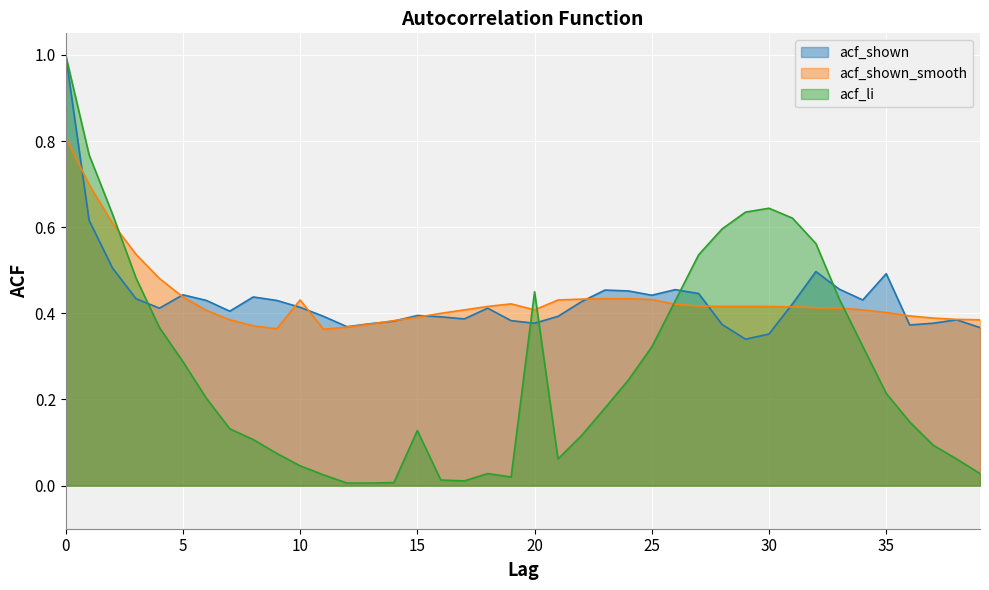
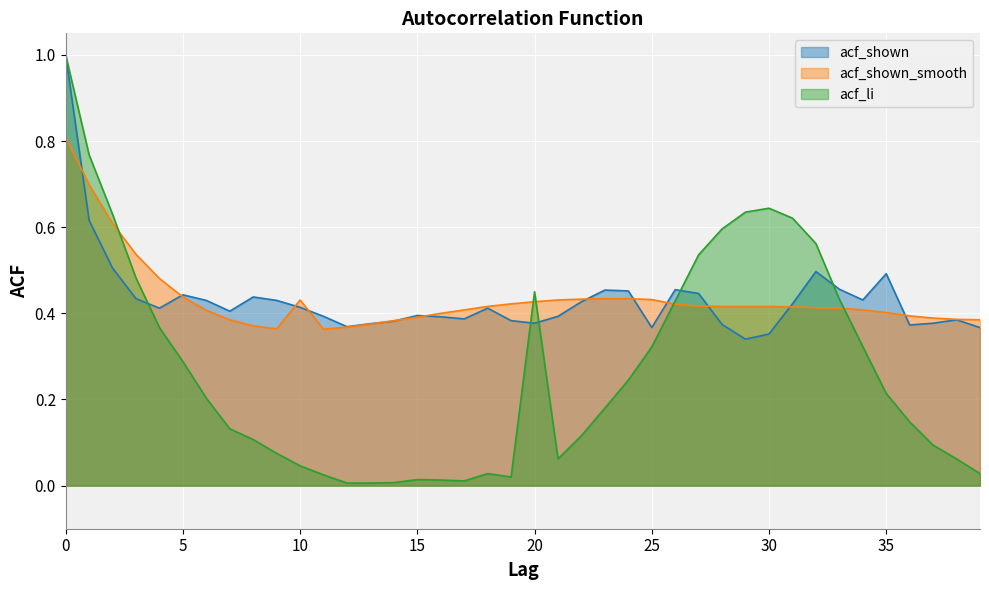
acf_li, 15: 0.13 -> 0.01
acf_shown_smooth, 20: 0.41 -> 0.43
acf_shown, 25: 0.44 -> 0.37
